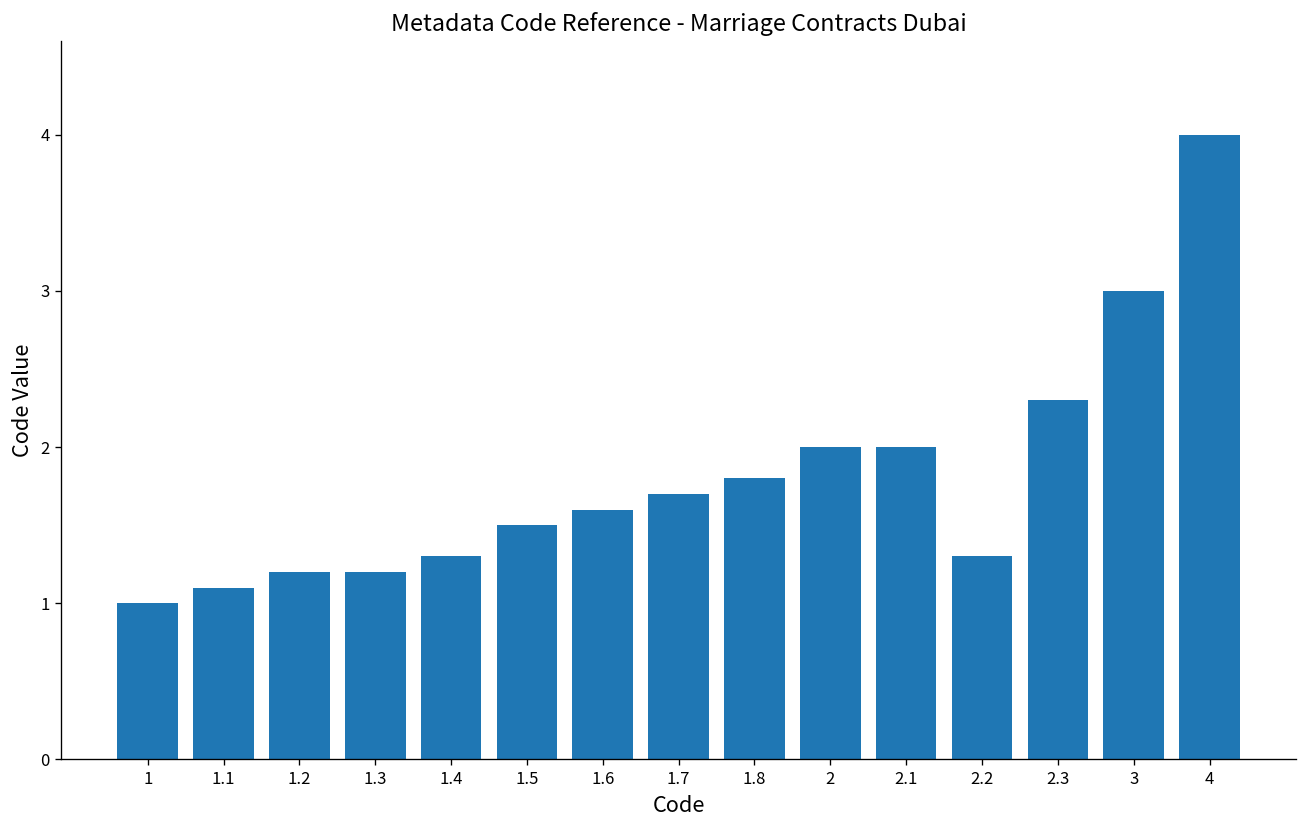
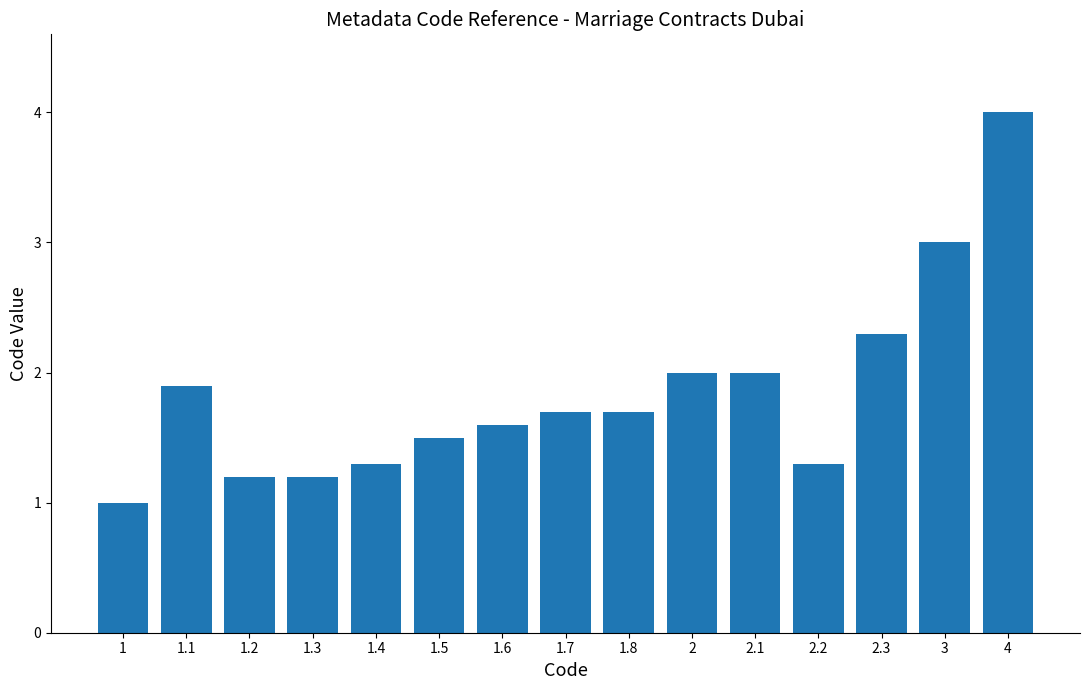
1.1: 1.1 -> 1.9
1.8: 1.8 -> 1.7
